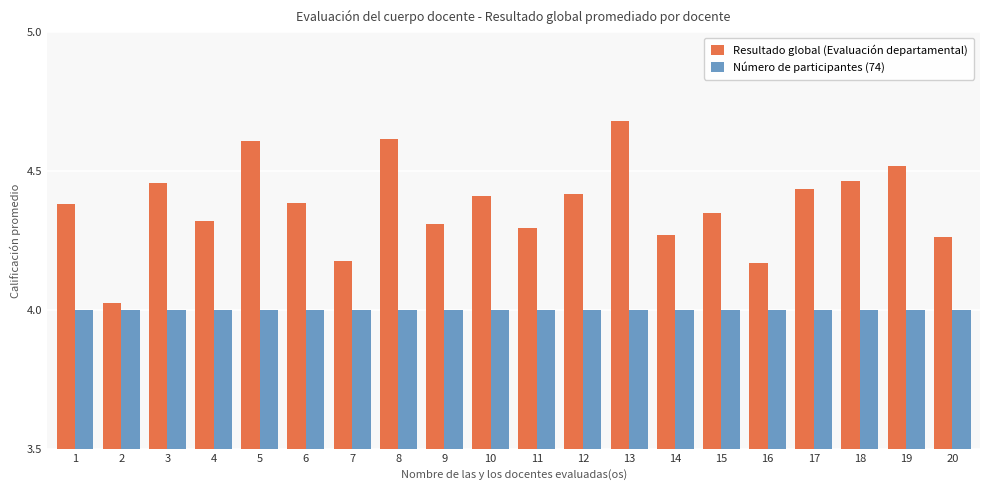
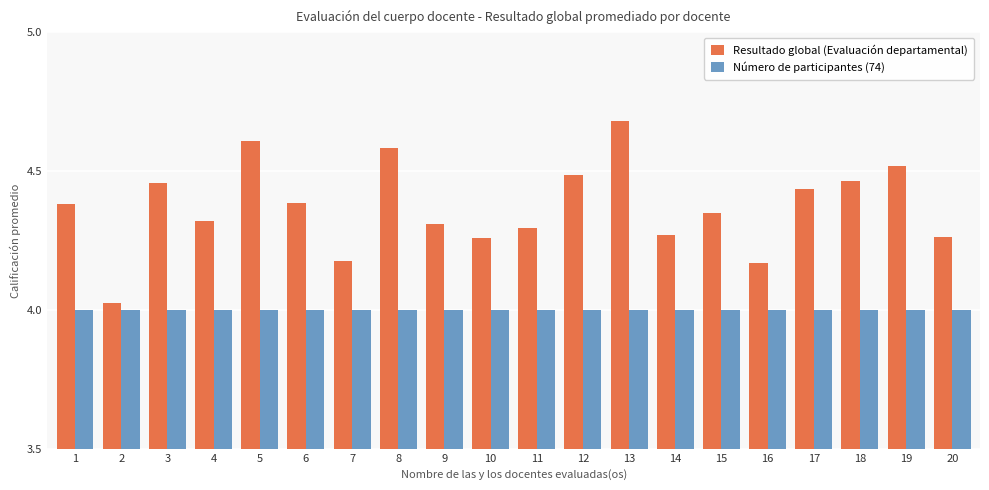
Resultado global (Evaluación departamental), 8: 4.62 -> 4.58
Resultado global (Evaluación departamental), 10: 4.41 -> 4.26
Resultado global (Evaluación departamental), 12: 4.42 -> 4.49
